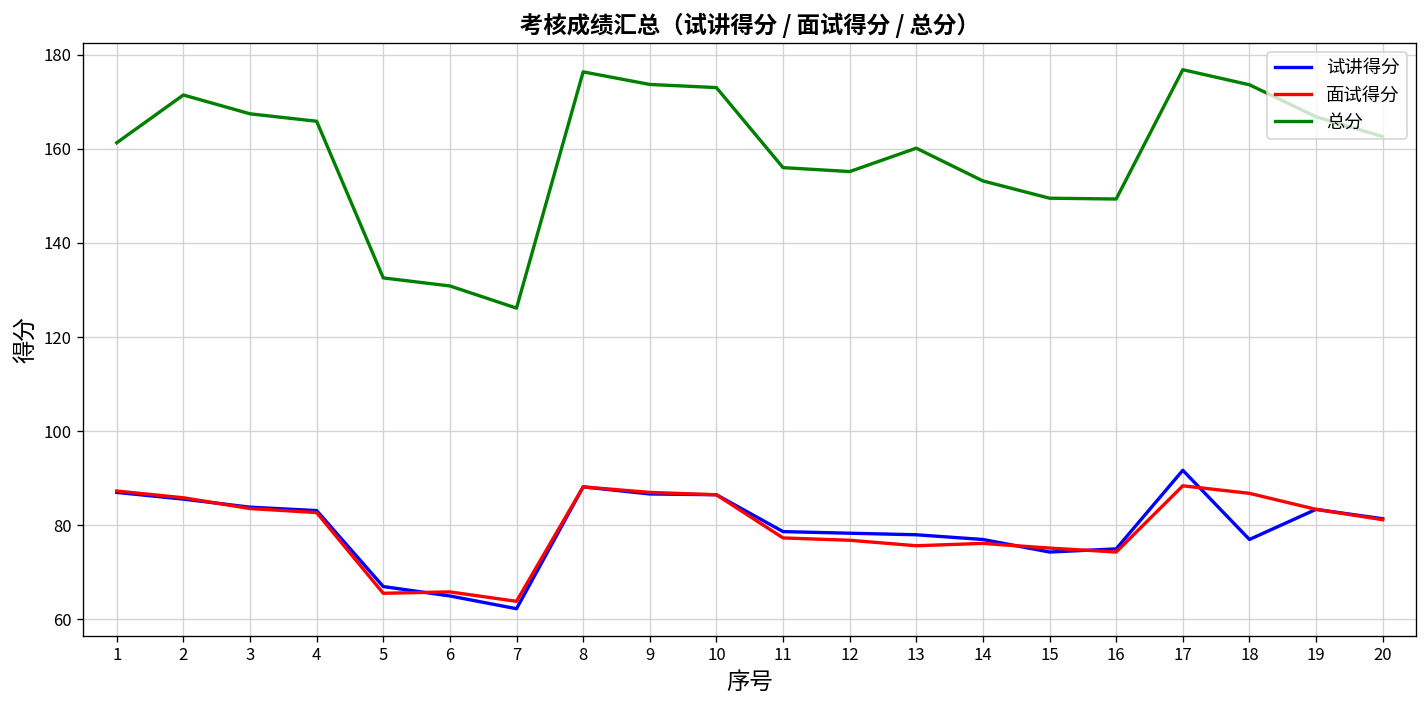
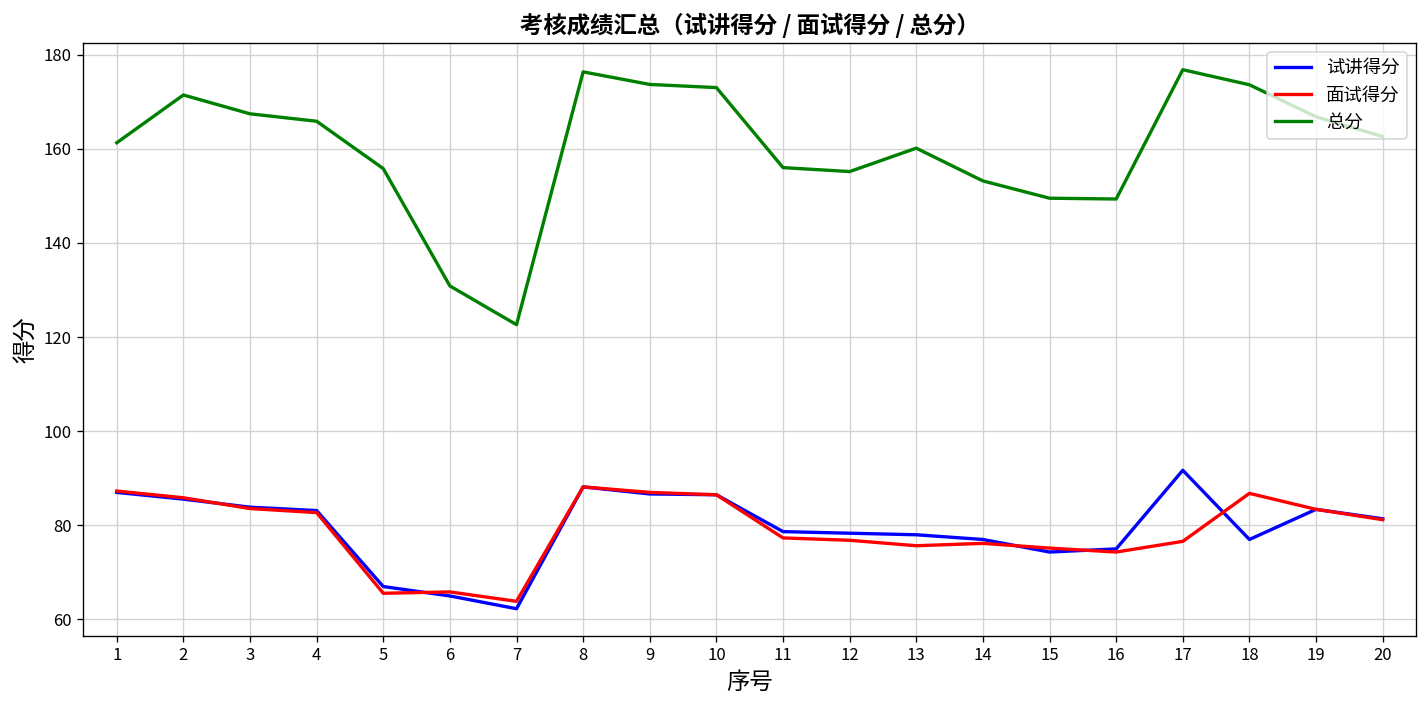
总分, 5: 133 -> 156
总分, 7: 126 -> 123
面试得分, 17: 88 -> 77
